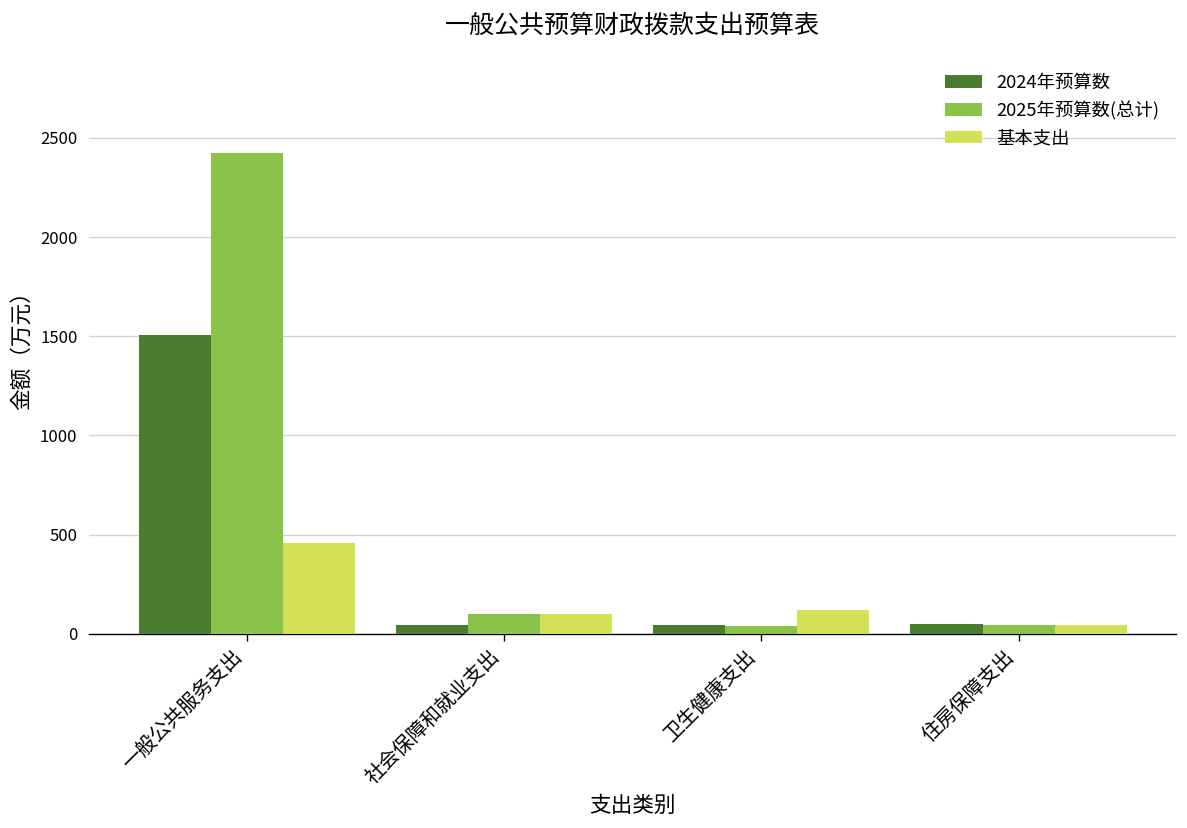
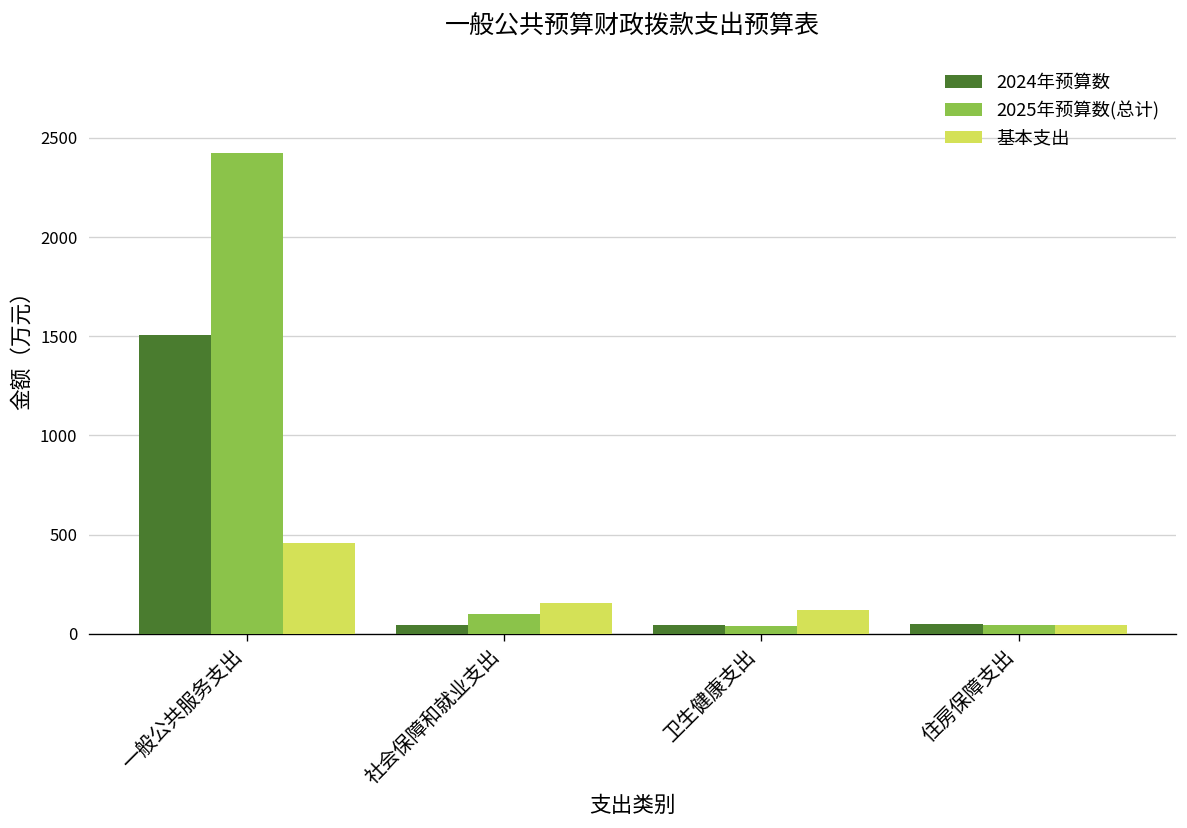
基本支出, 社会保障和就业支出: 100 -> 160
